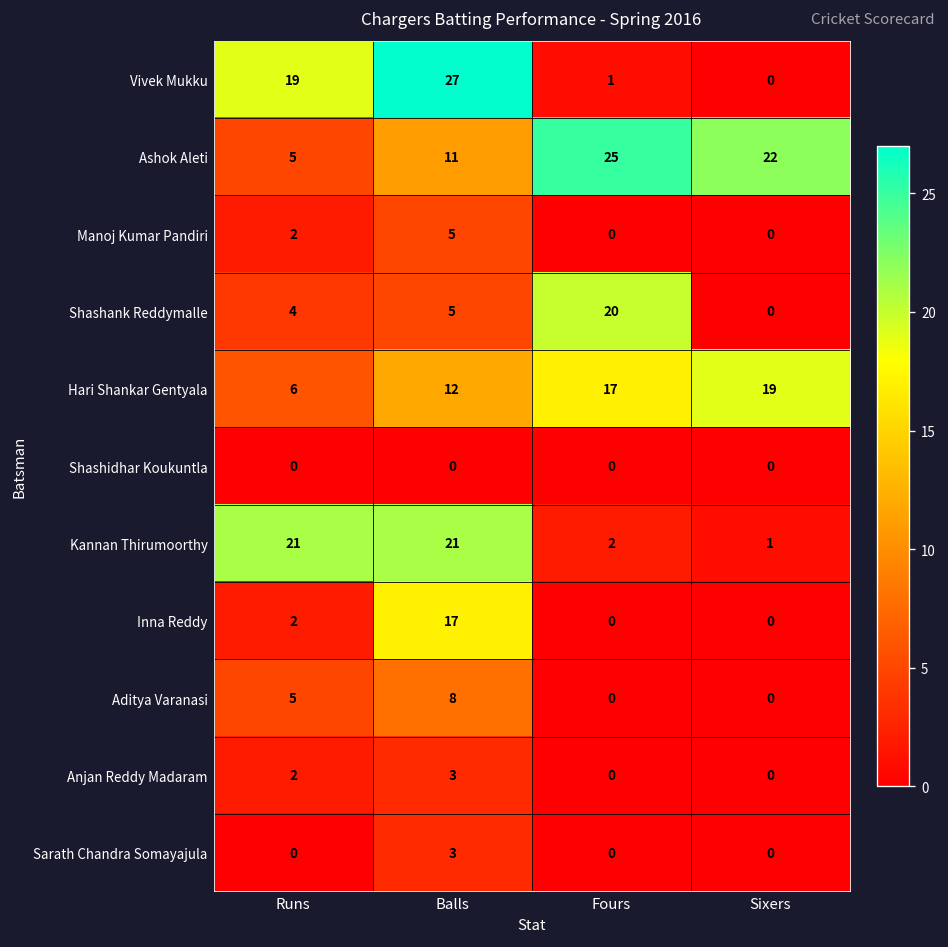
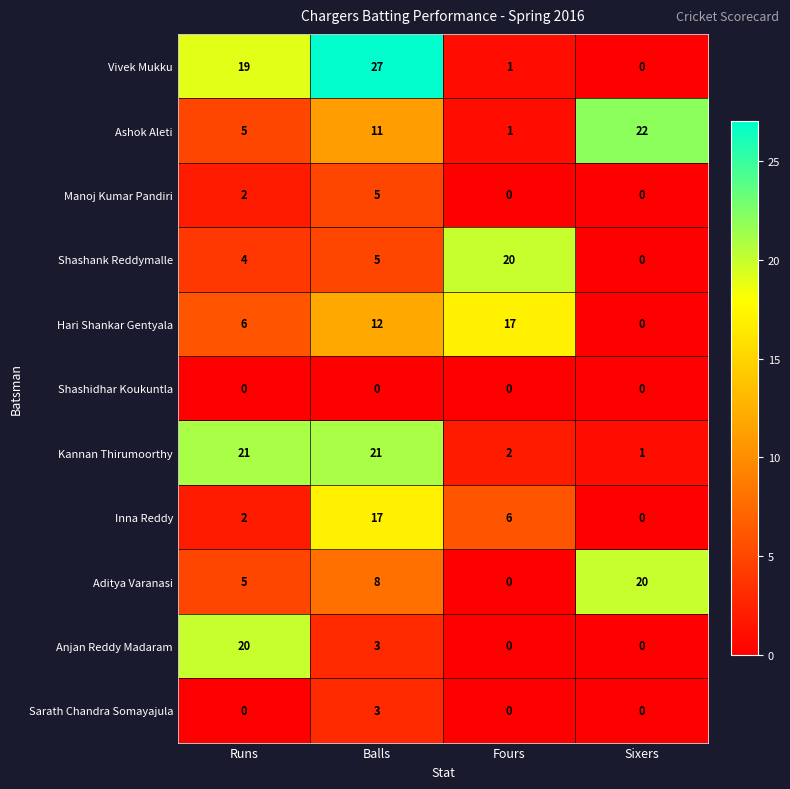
Ashok Aleti, Fours: 25 -> 1
Hari Shankar Gentyala, Sixers: 19 -> 0
Inna Reddy, Fours: 0 -> 6
Aditya Varanasi, Sixers: 0 -> 20
Anjan Reddy Madaram, Runs: 2 -> 20
